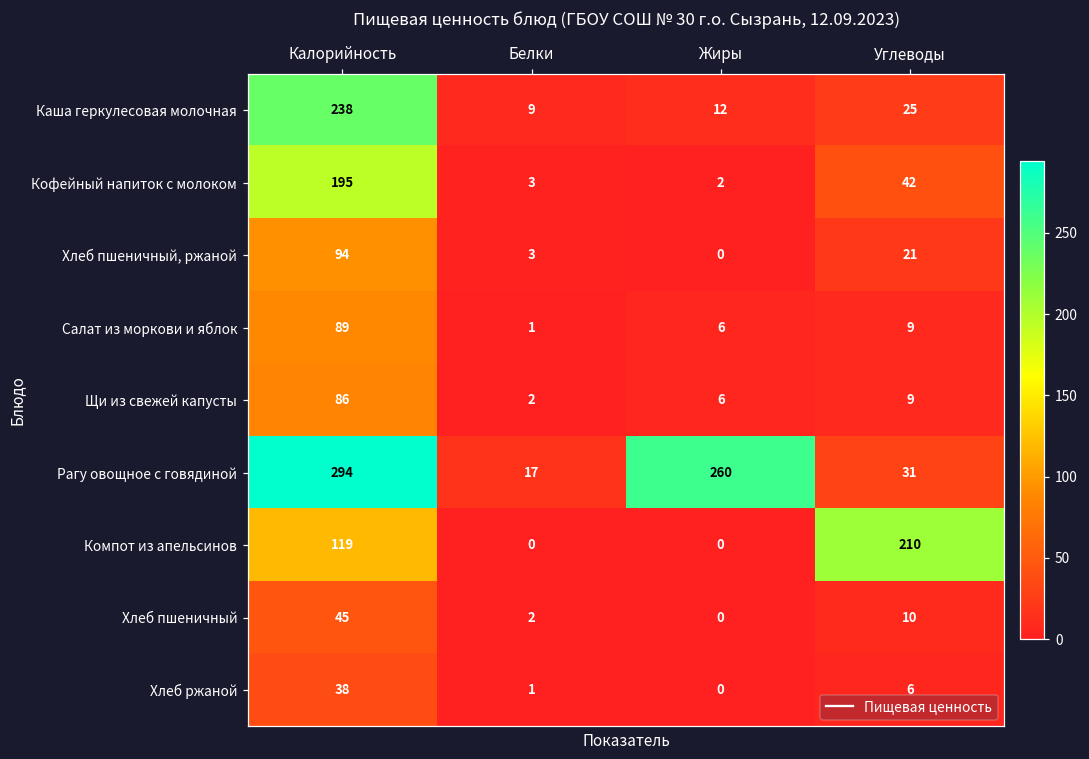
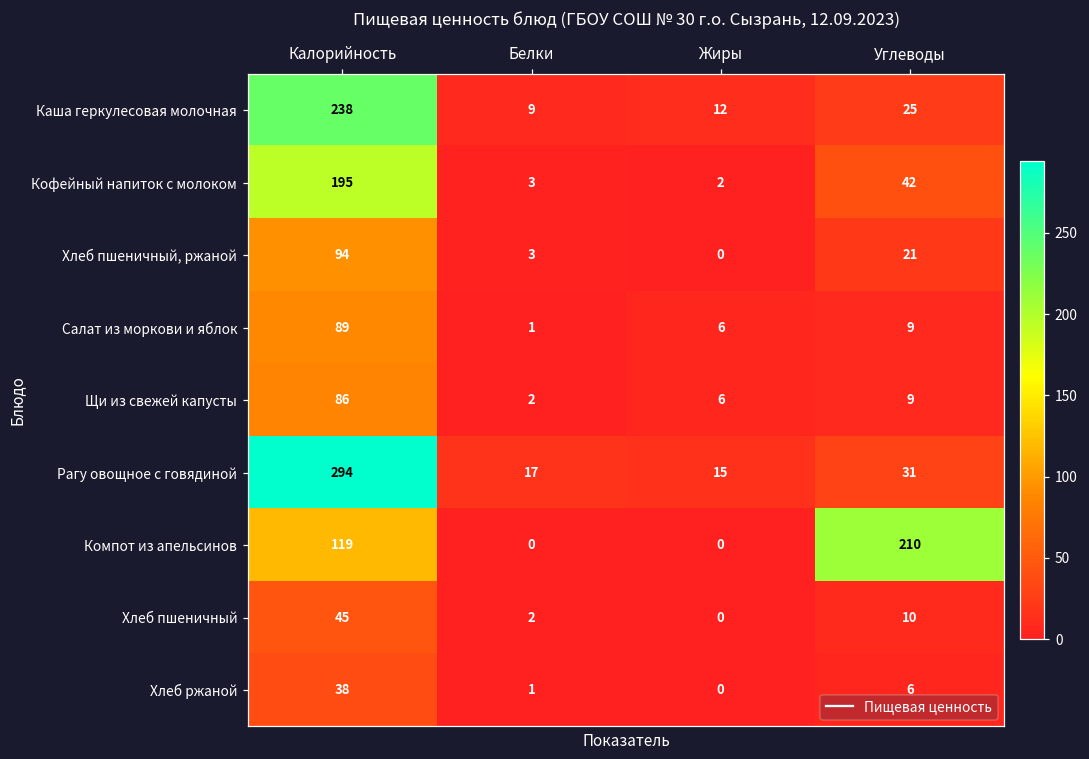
Рагу овощное с говядиной, Жиры: 260 -> 15
